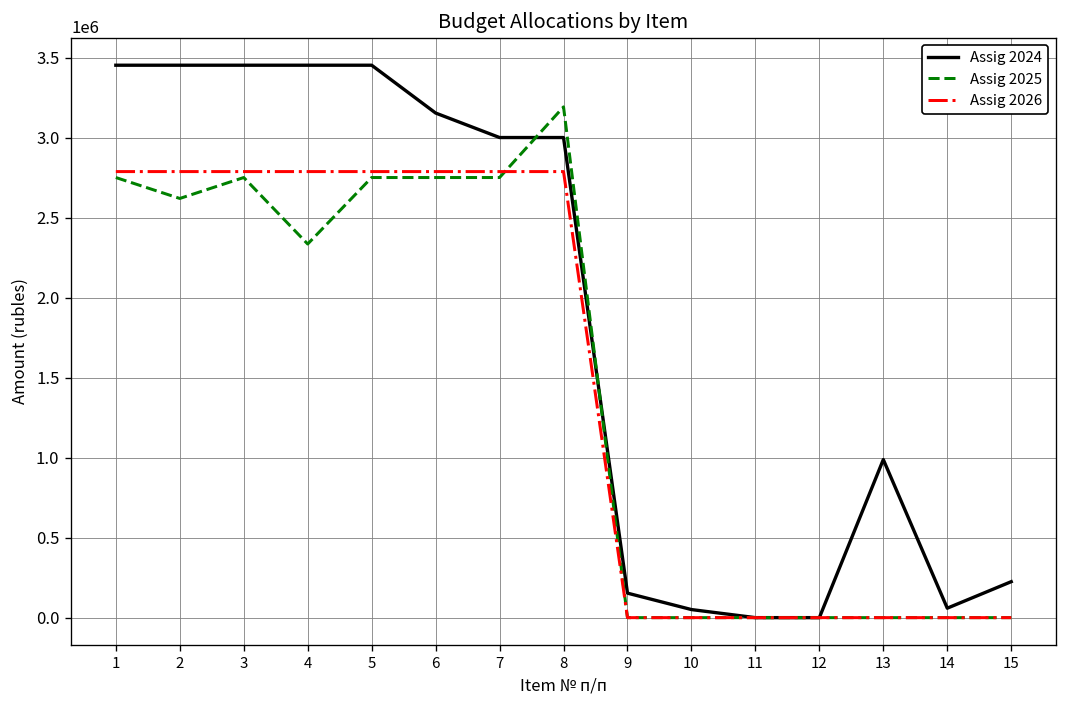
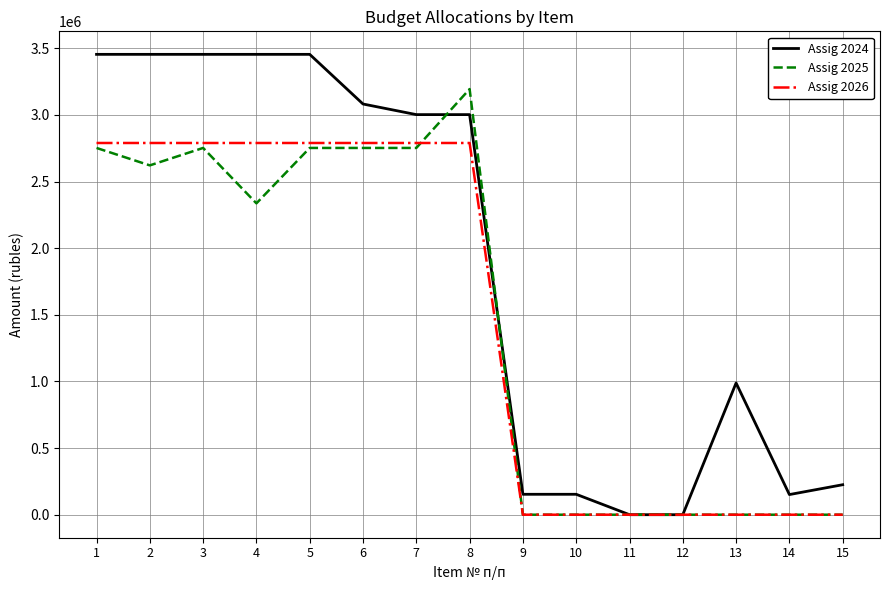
Assig 2024, 6: 3160000 -> 3080000
Assig 2024, 10: 50000 -> 150000
Assig 2024, 14: 60000 -> 150000
